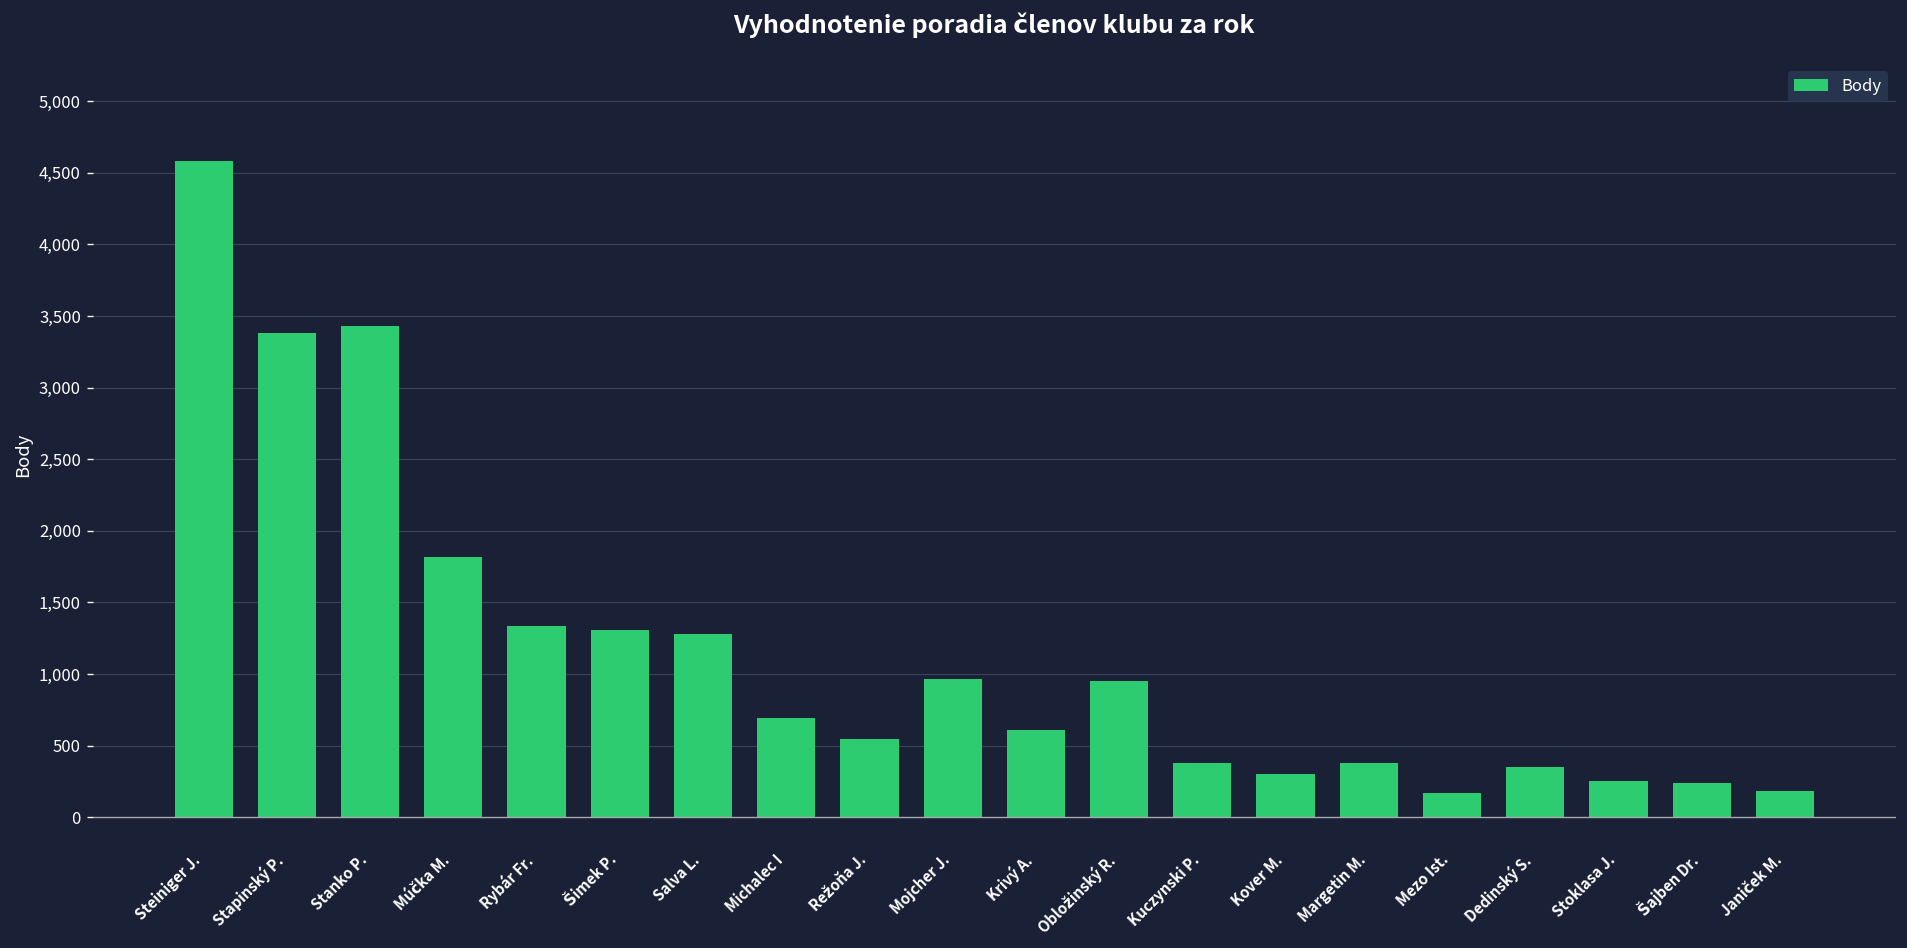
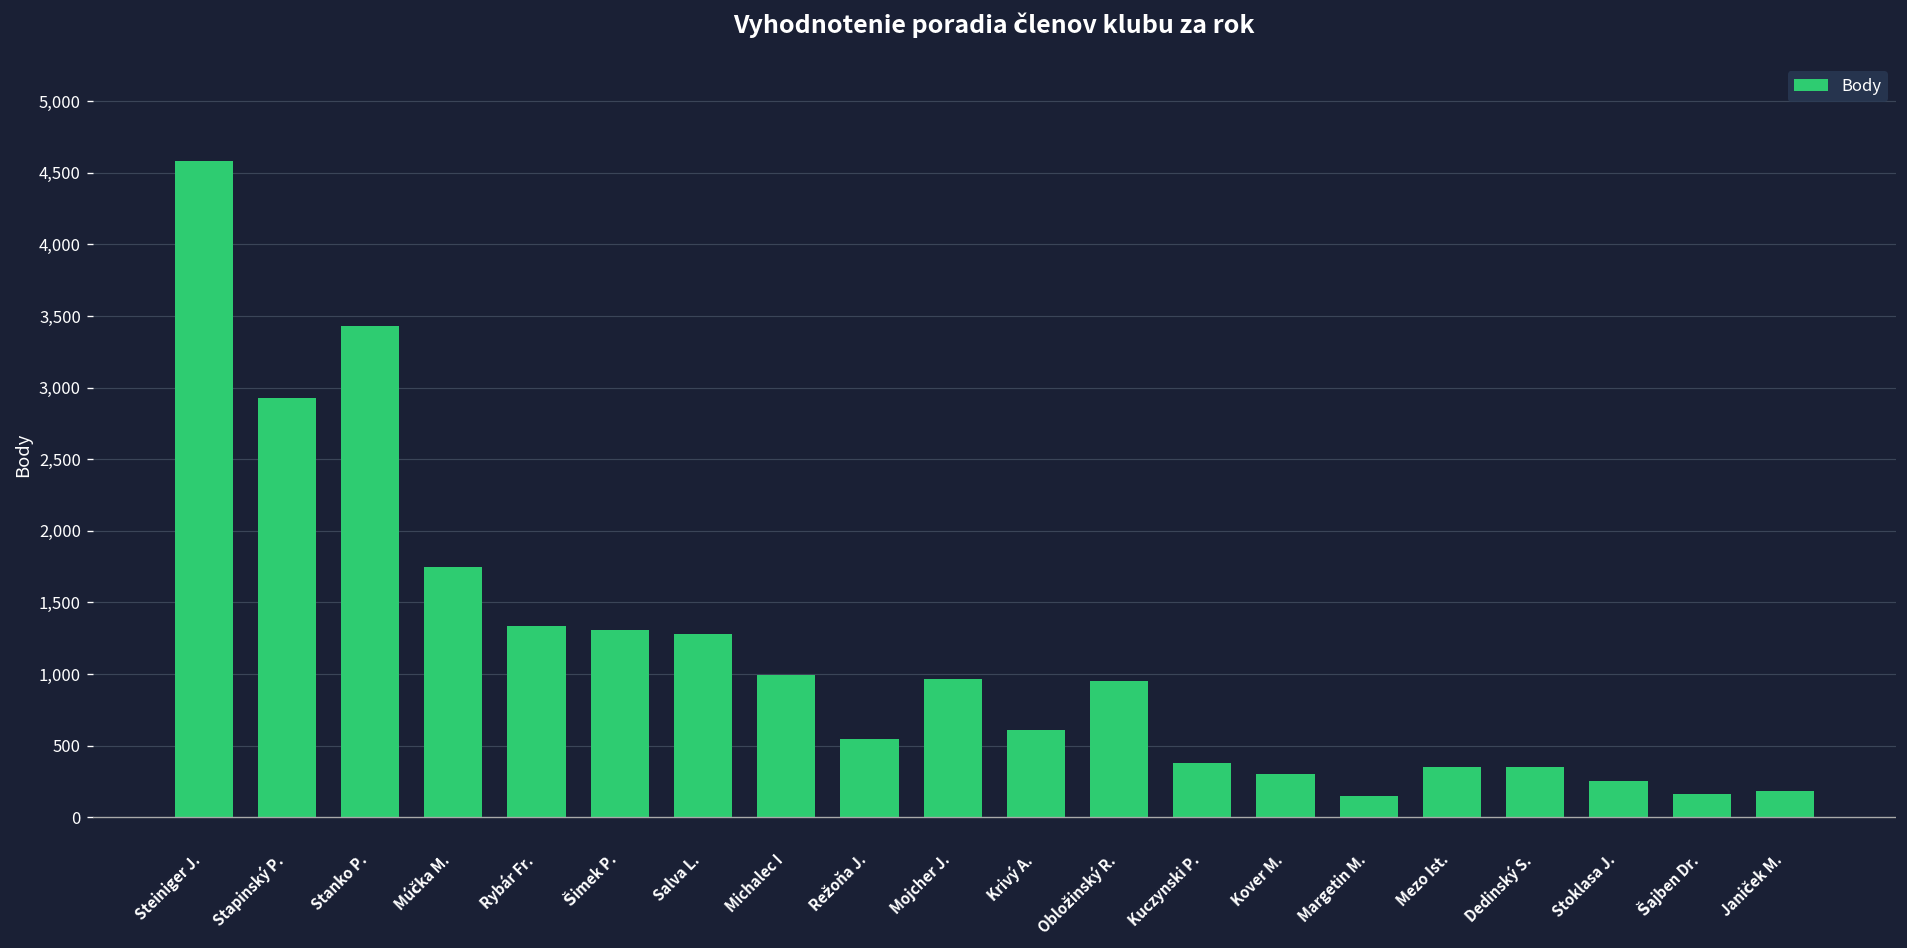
Stapinský P.: 3,380 -> 2,930
Múčka M.: 1,820 -> 1,750
Michalec I: 690 -> 990
Margetin M.: 380 -> 150
Mezo Ist.: 170 -> 350
Šajben Dr.: 240 -> 160
